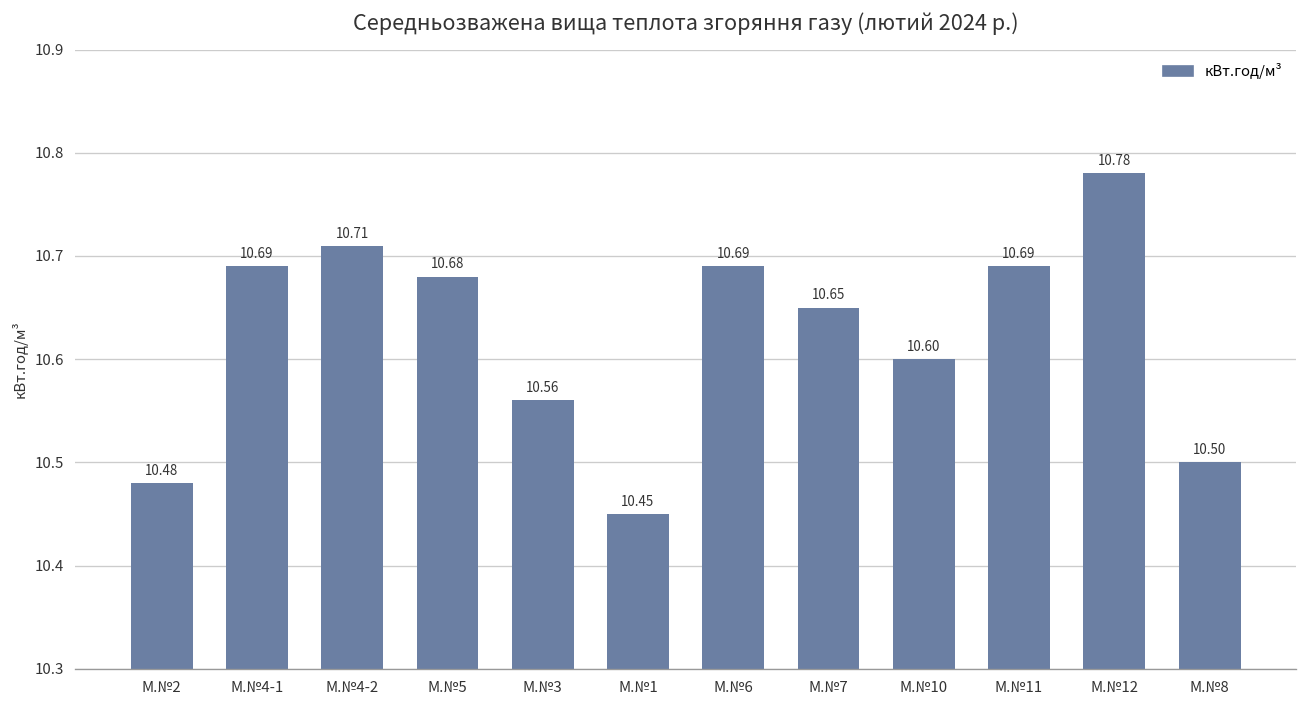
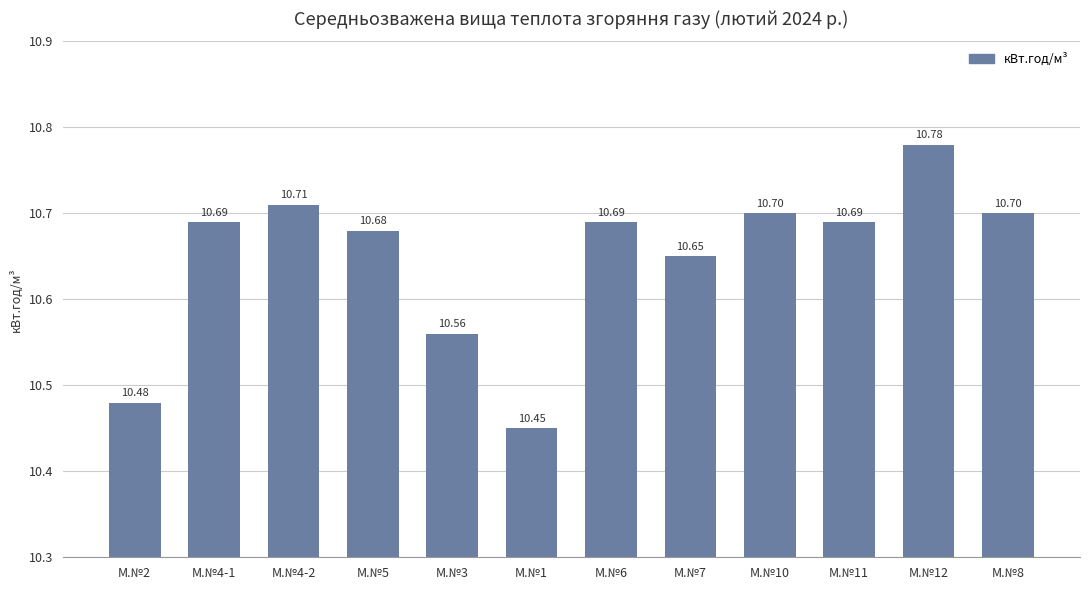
М.№10: 10.60 -> 10.70
М.№8: 10.50 -> 10.70
